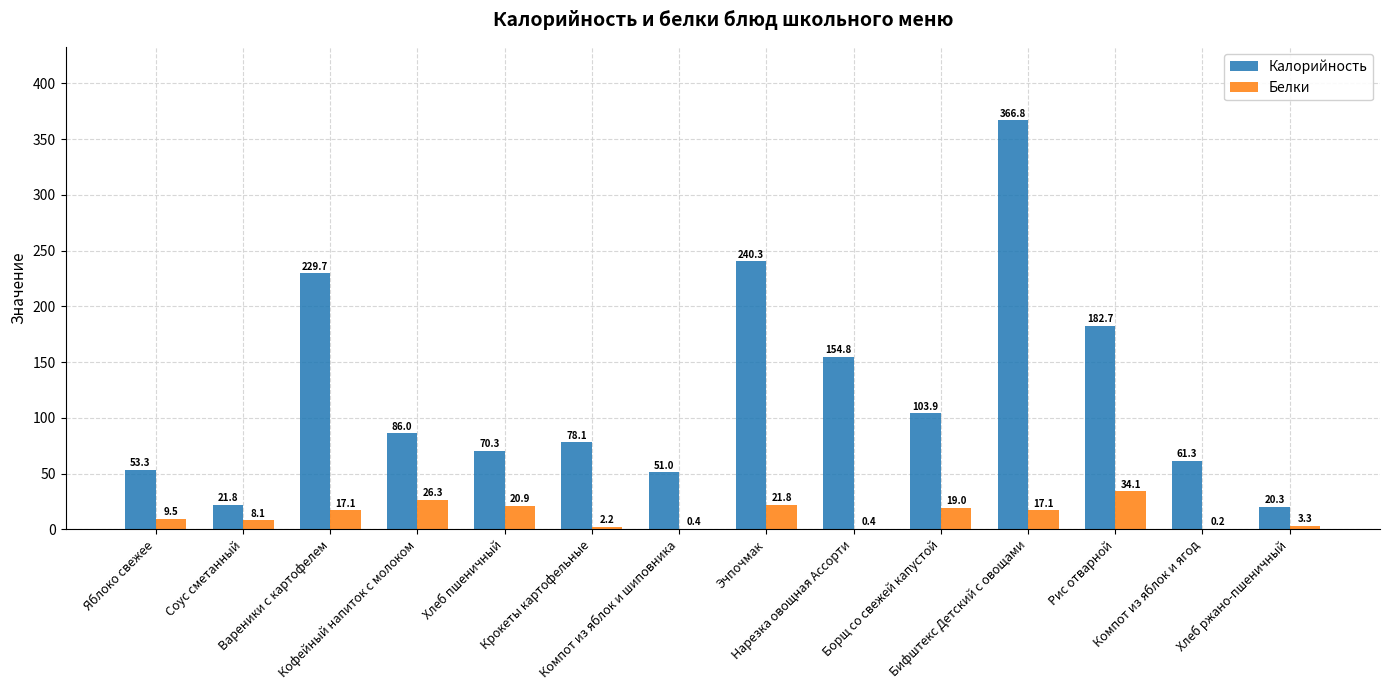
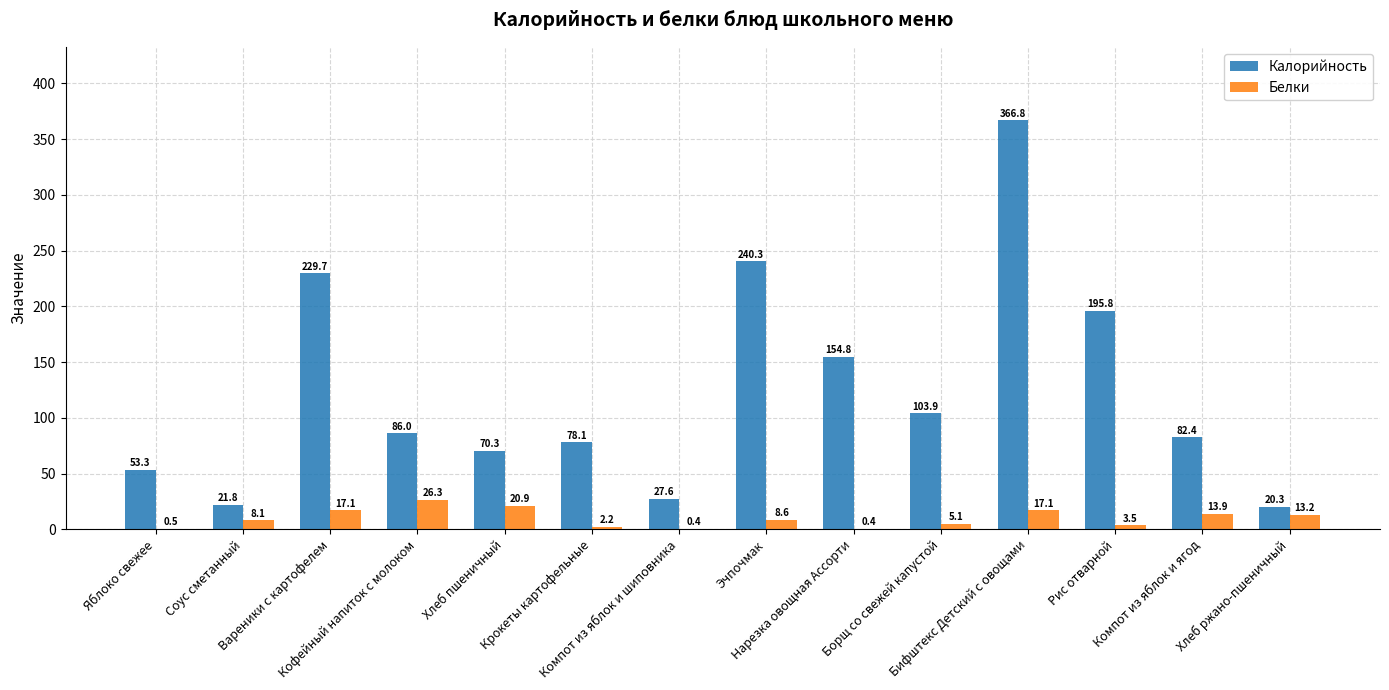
Белки, Яблоко свежее: 9.5 -> 0.5
Калорийность, Компот из яблок и шиповника: 51.0 -> 27.6
Белки, Эчпочмак: 21.8 -> 8.6
Белки, Борщ со свежей капустой: 19.0 -> 5.1
Калорийность, Рис отварной: 182.7 -> 195.8
Белки, Рис отварной: 34.1 -> 3.5
Калорийность, Компот из яблок и ягод: 61.3 -> 82.4
Белки, Компот из яблок и ягод: 0.2 -> 13.9
Белки, Хлеб ржано-пшеничный: 3.3 -> 13.2
